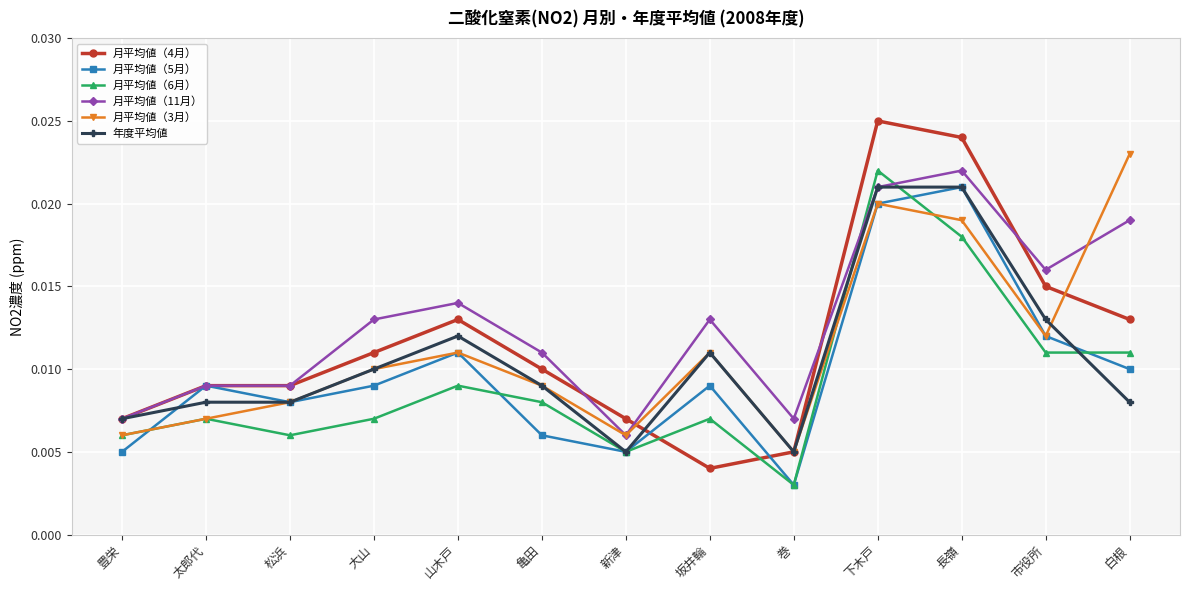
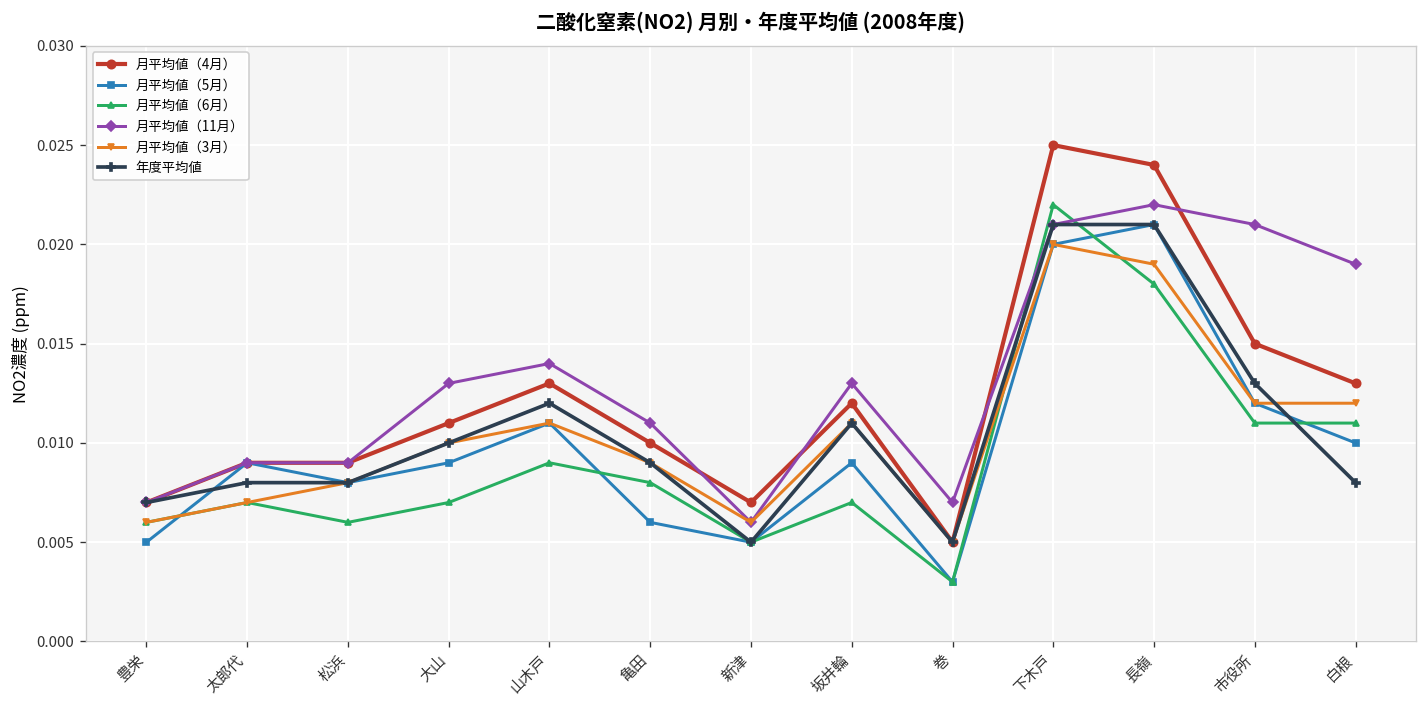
月平均値（4月）, 坂井輪: 0.004 -> 0.012
月平均値（11月）, 市役所: 0.016 -> 0.021
月平均値（3月）, 白根: 0.023 -> 0.012
